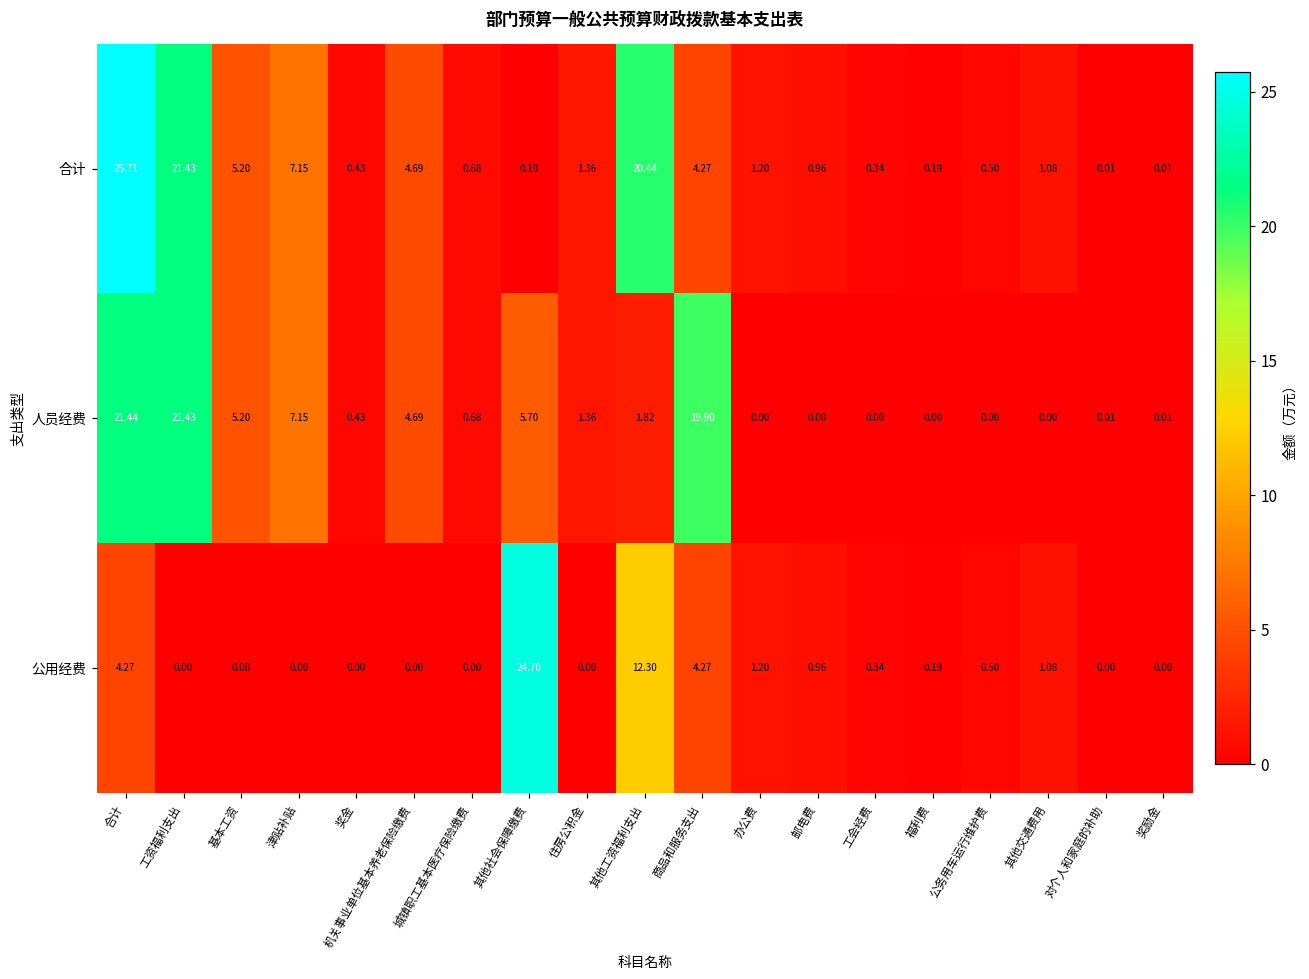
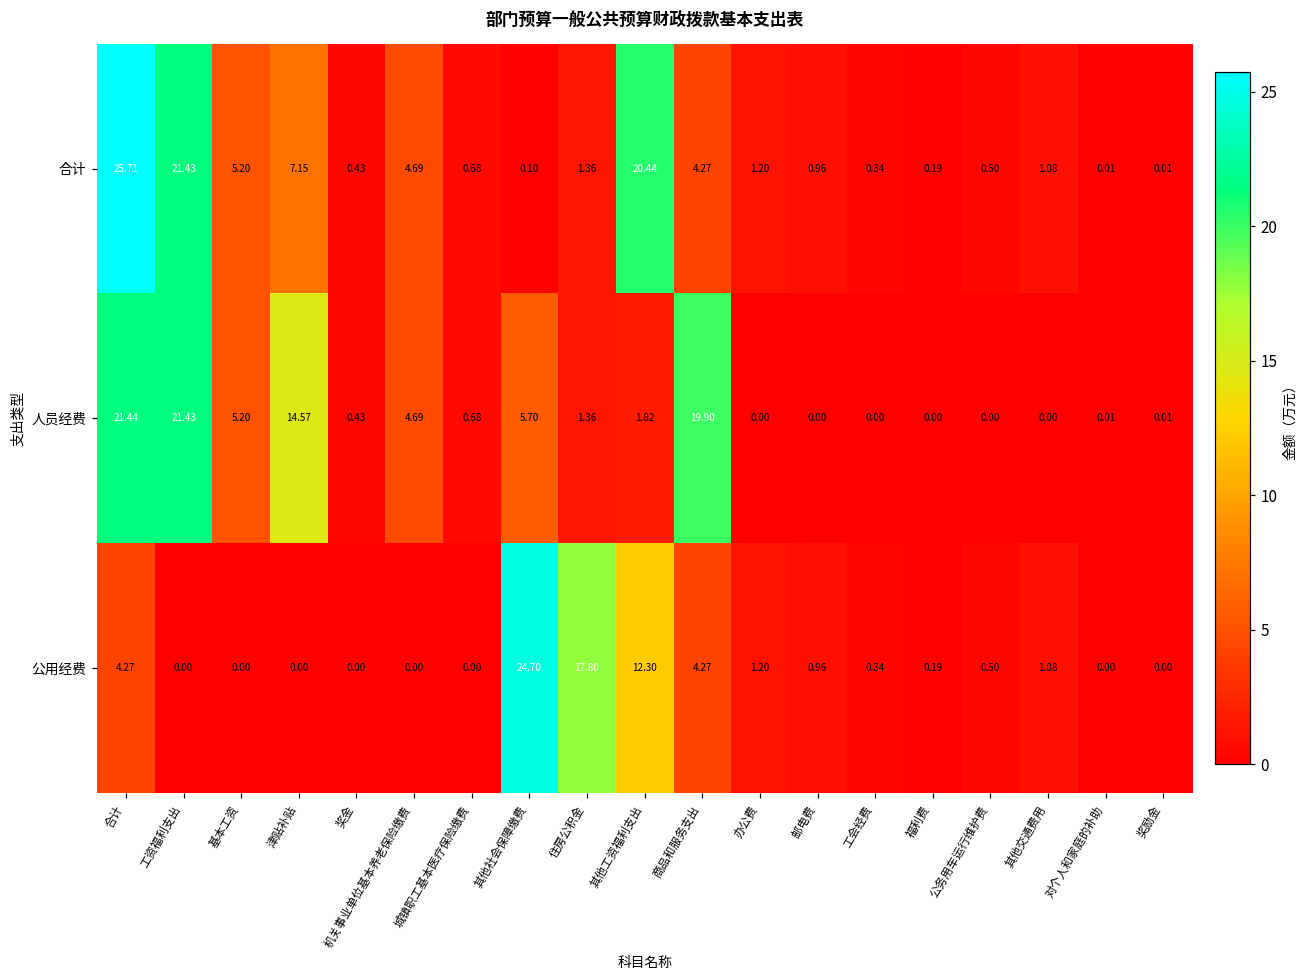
人员经费, 津贴补贴: 7.15 -> 14.57
公用经费, 住房公积金: 0.00 -> 17.80
